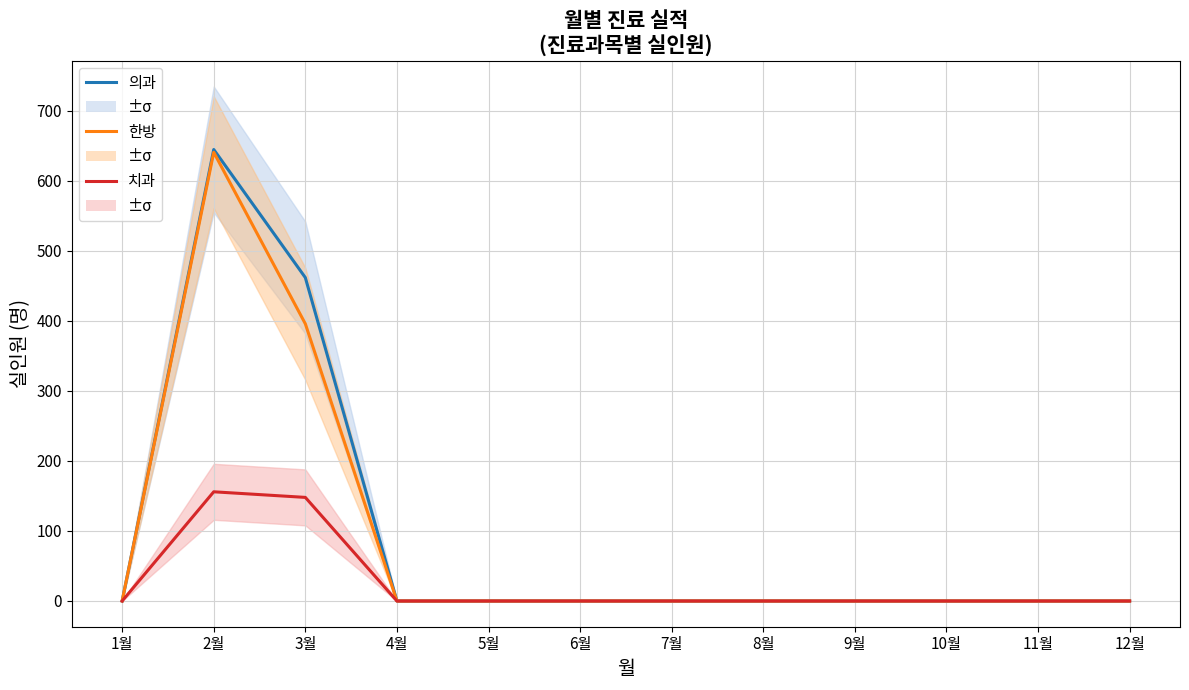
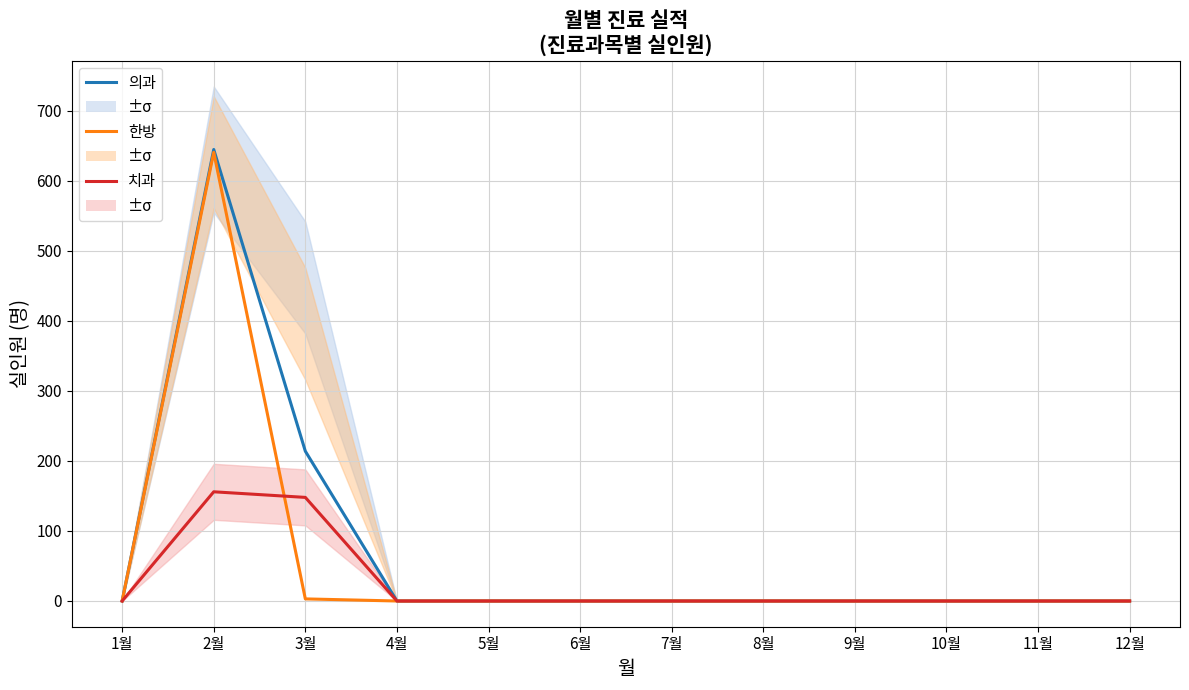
의과, 3월: 460 -> 210
한방, 3월: 400 -> 0
